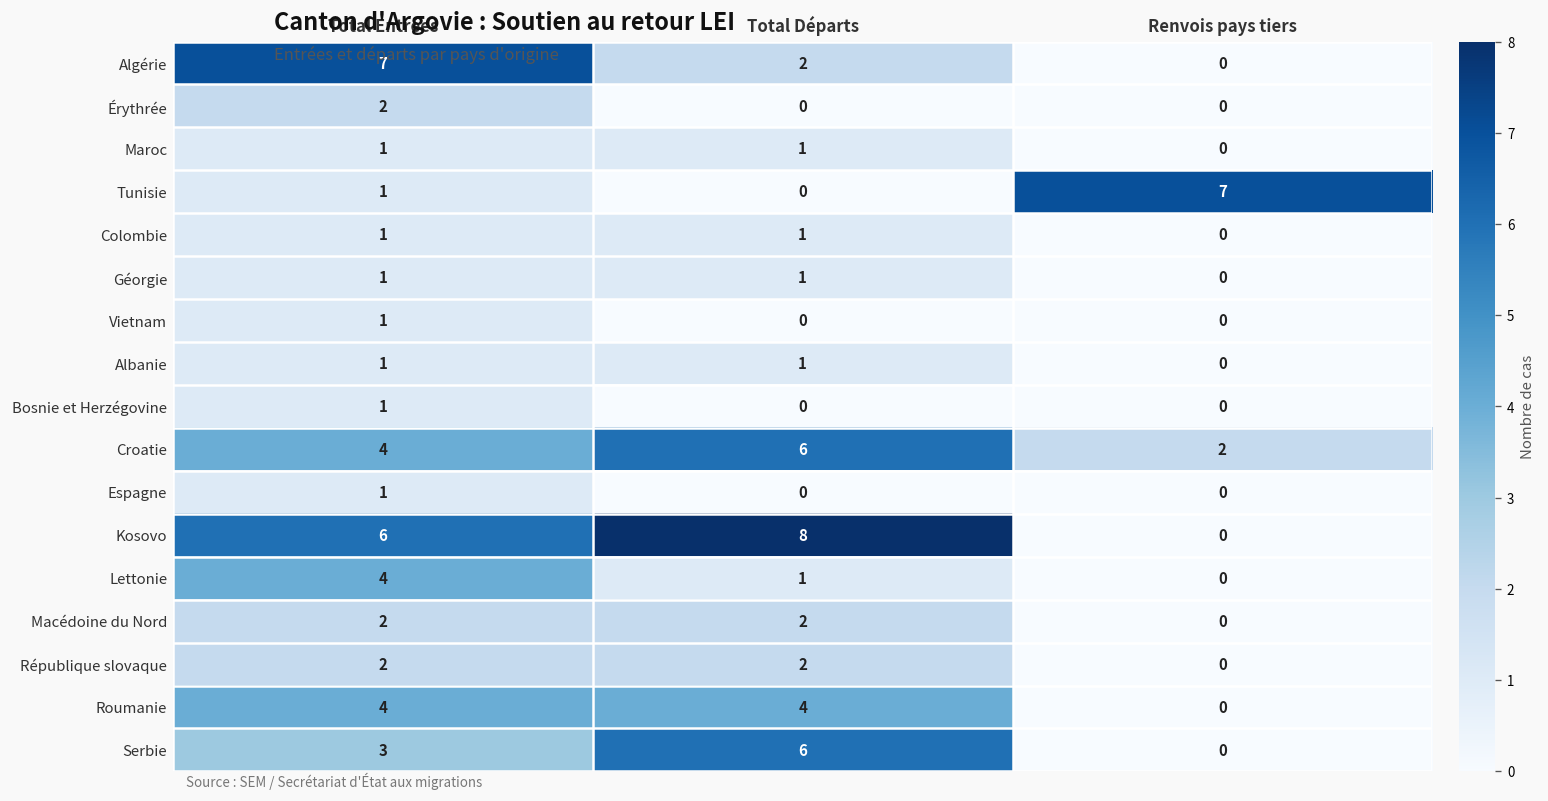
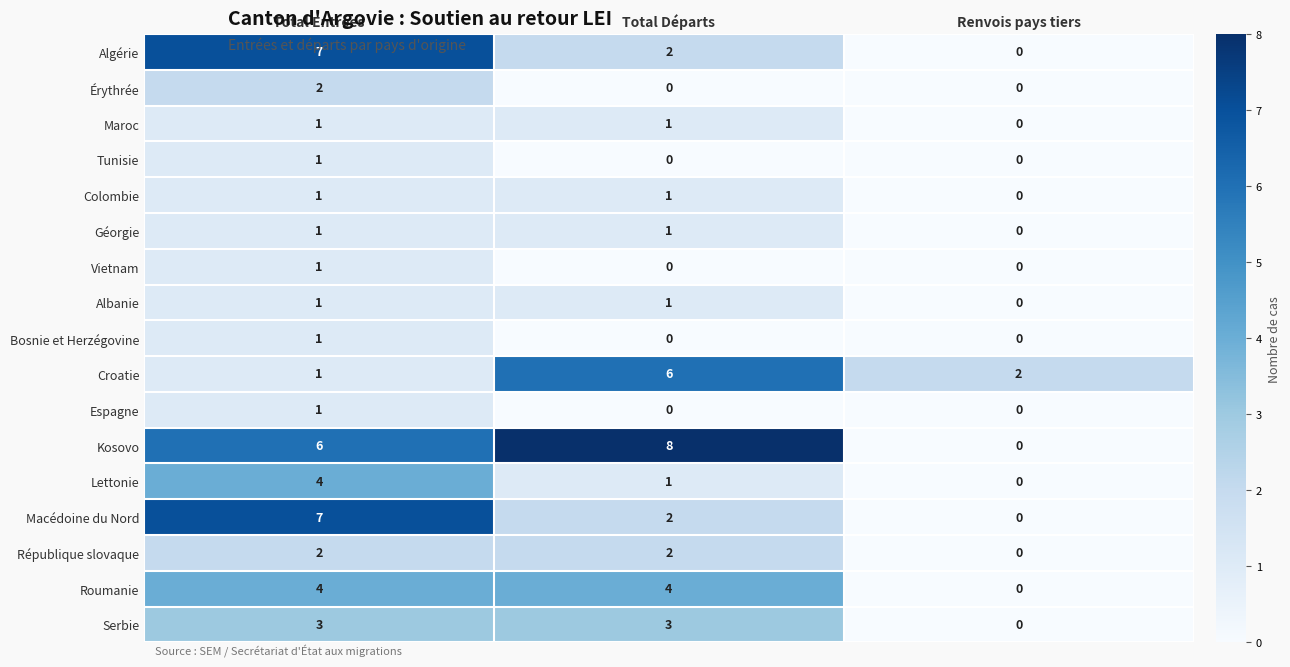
Tunisie, Renvois pays tiers: 7 -> 0
Croatie, Total Entrées: 4 -> 1
Macédoine du Nord, Total Entrées: 2 -> 7
Serbie, Total Départs: 6 -> 3
